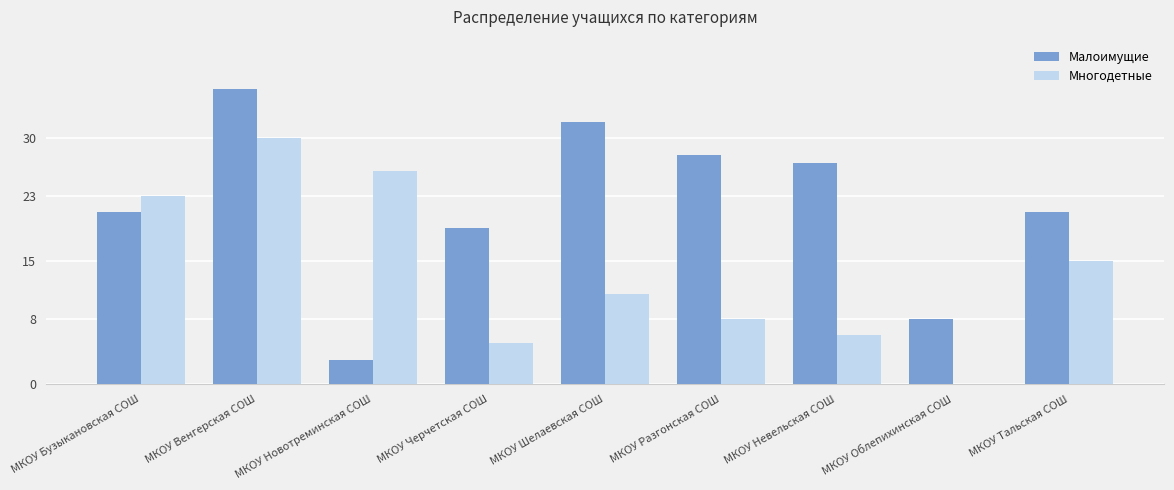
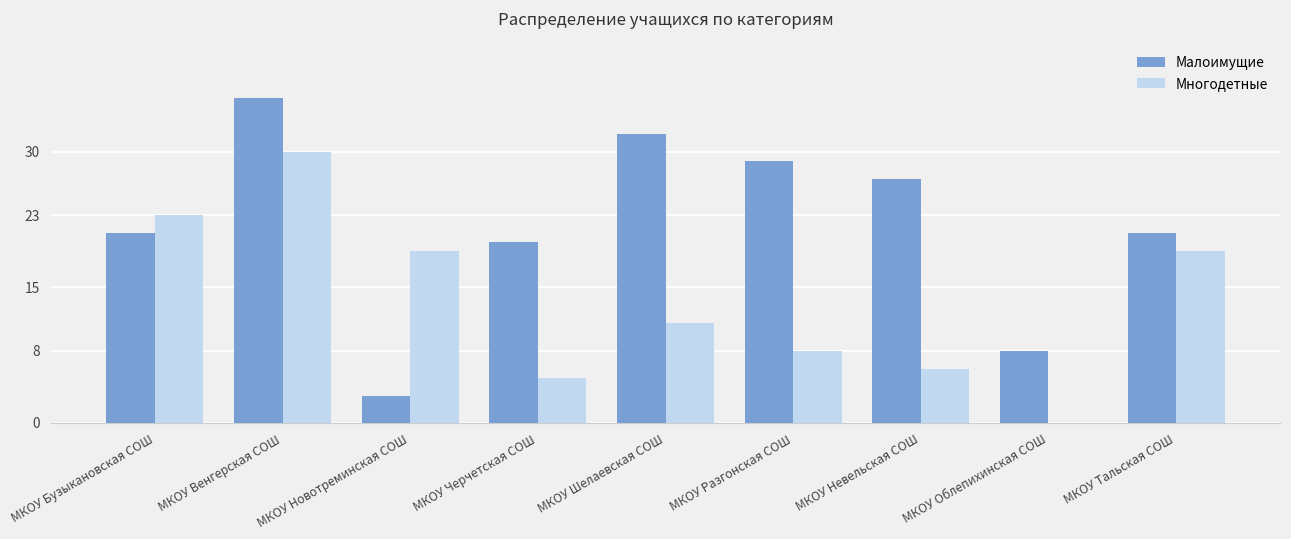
Многодетные, МКОУ Новотреминская СОШ: 26 -> 19
Малоимущие, МКОУ Черчетская СОШ: 19 -> 20
Малоимущие, МКОУ Разгонская СОШ: 28 -> 29
Многодетные, МКОУ Тальская СОШ: 15 -> 19
